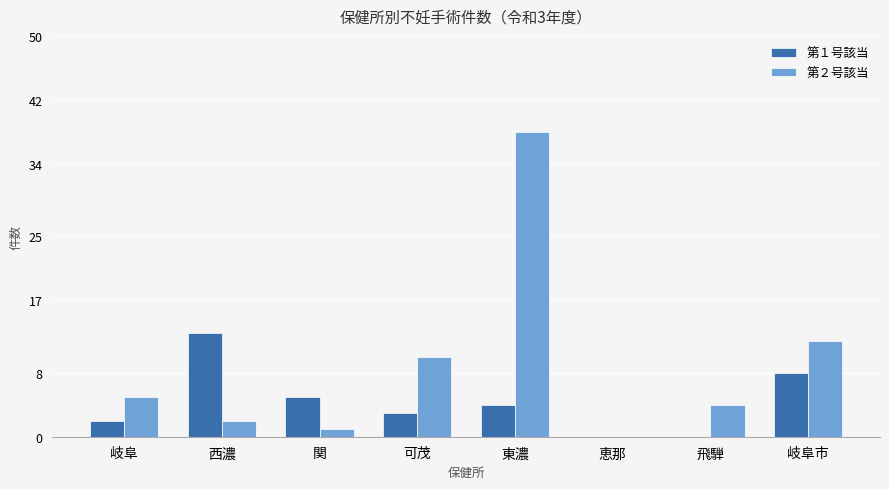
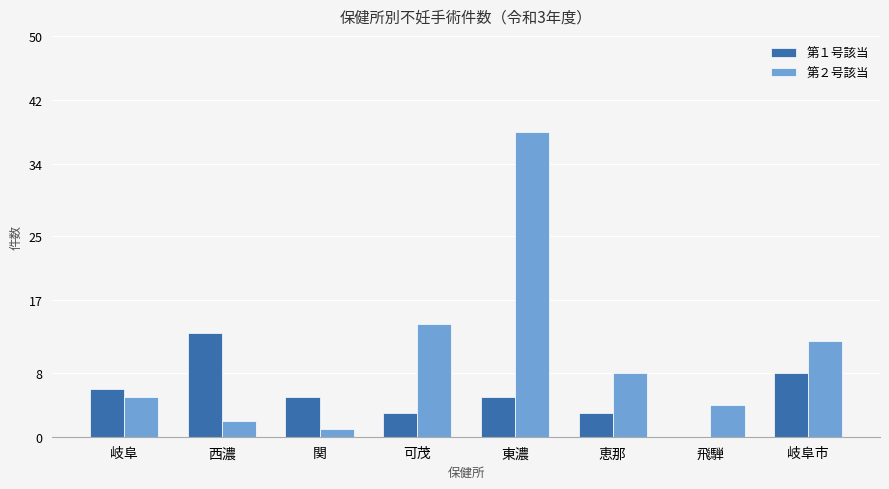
第１号該当, 岐阜: 2 -> 6
第２号該当, 可茂: 10 -> 14
第１号該当, 東濃: 4 -> 5
第１号該当, 恵那: 0 -> 3
第２号該当, 恵那: 0 -> 8
